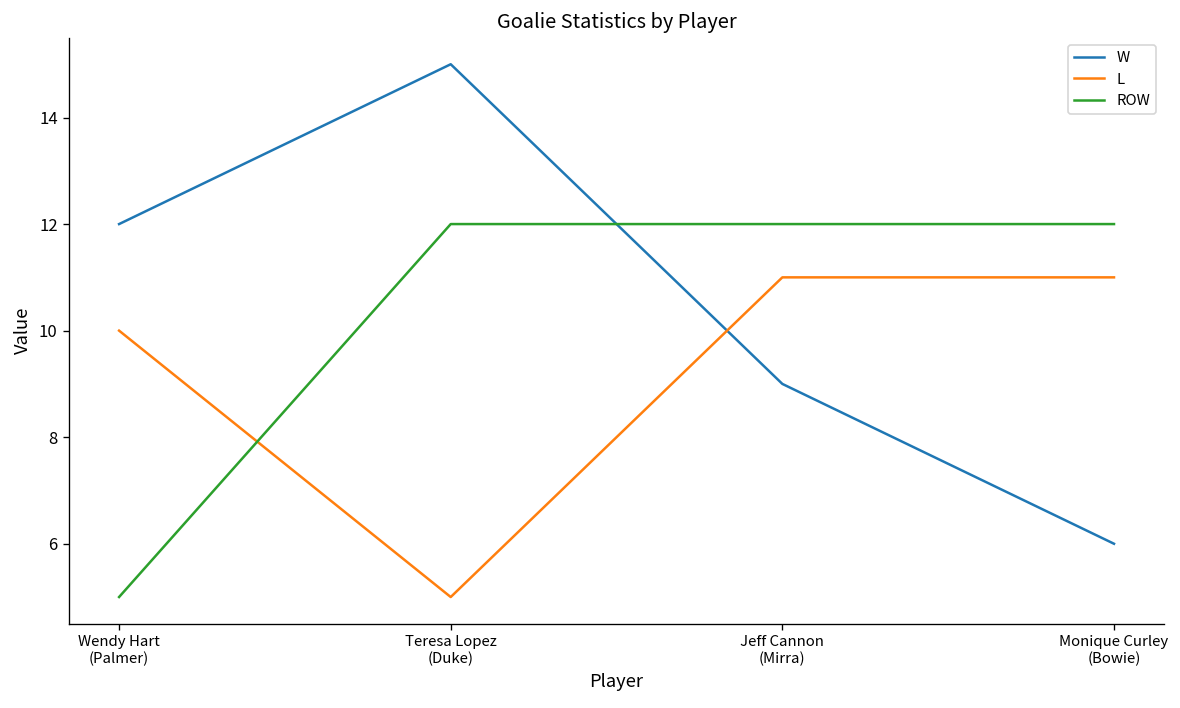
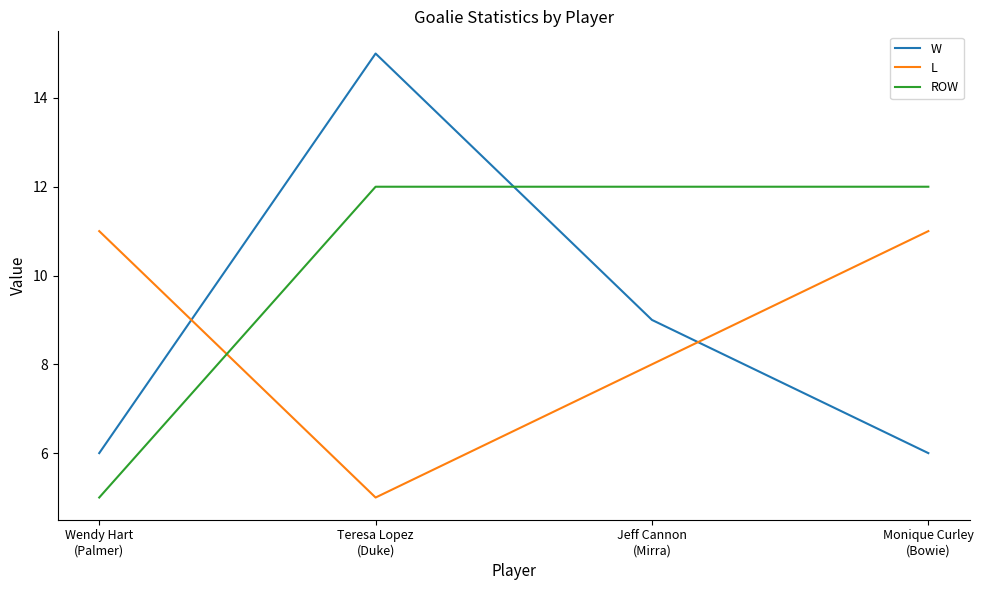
W, Wendy Hart (Palmer): 12 -> 6
L, Wendy Hart (Palmer): 10 -> 11
L, Jeff Cannon (Mirra): 11 -> 8
